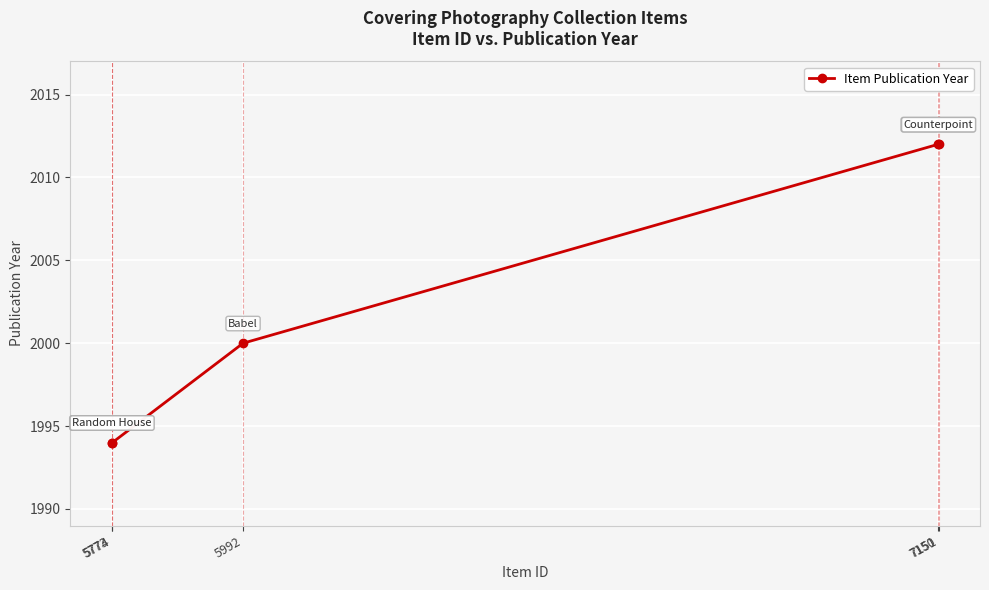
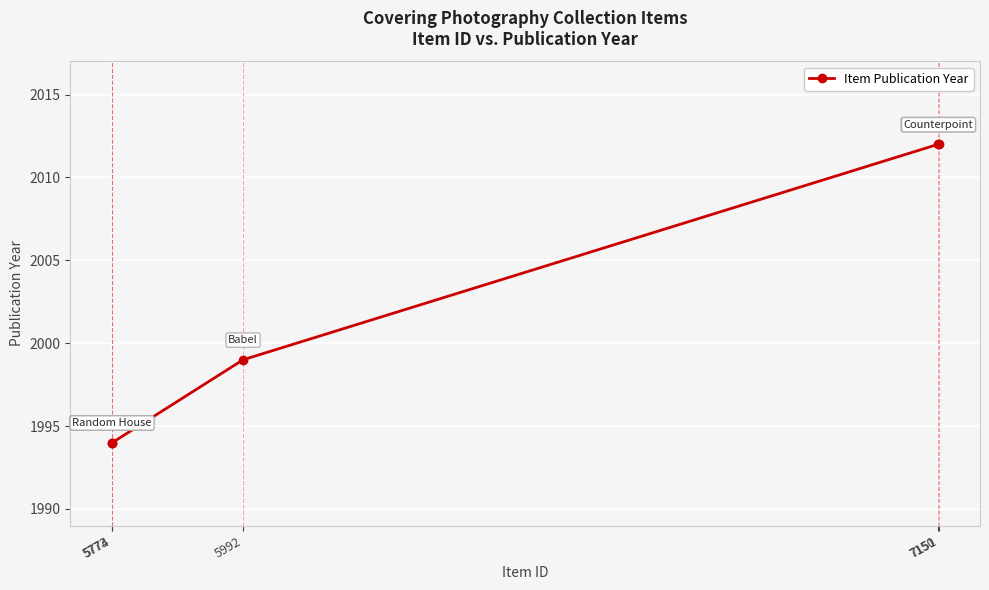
5992: 2000 -> 1999
